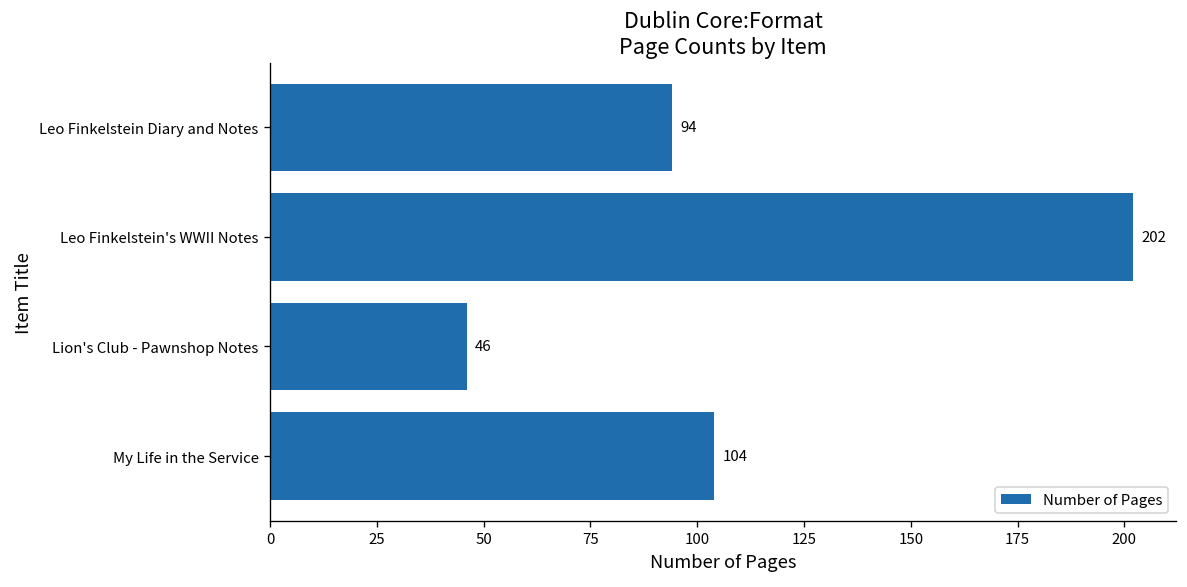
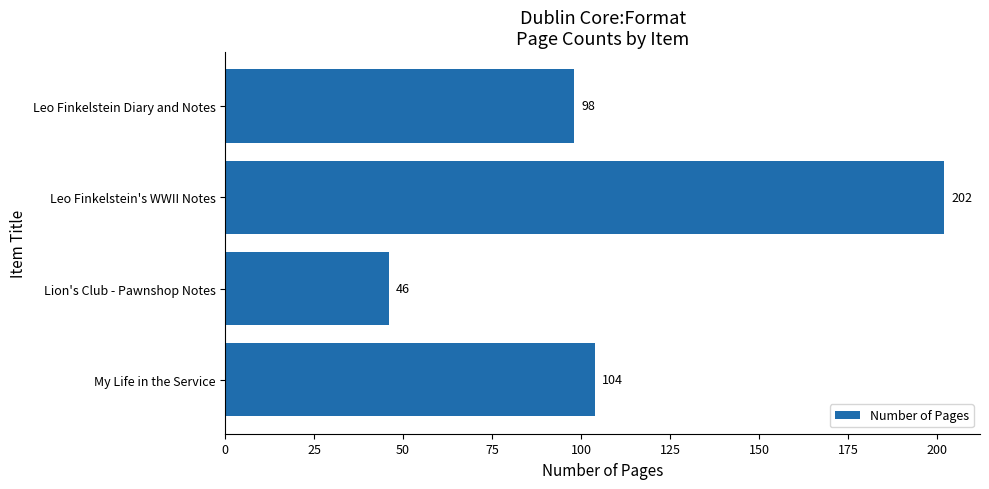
Leo Finkelstein Diary and Notes: 94 -> 98
